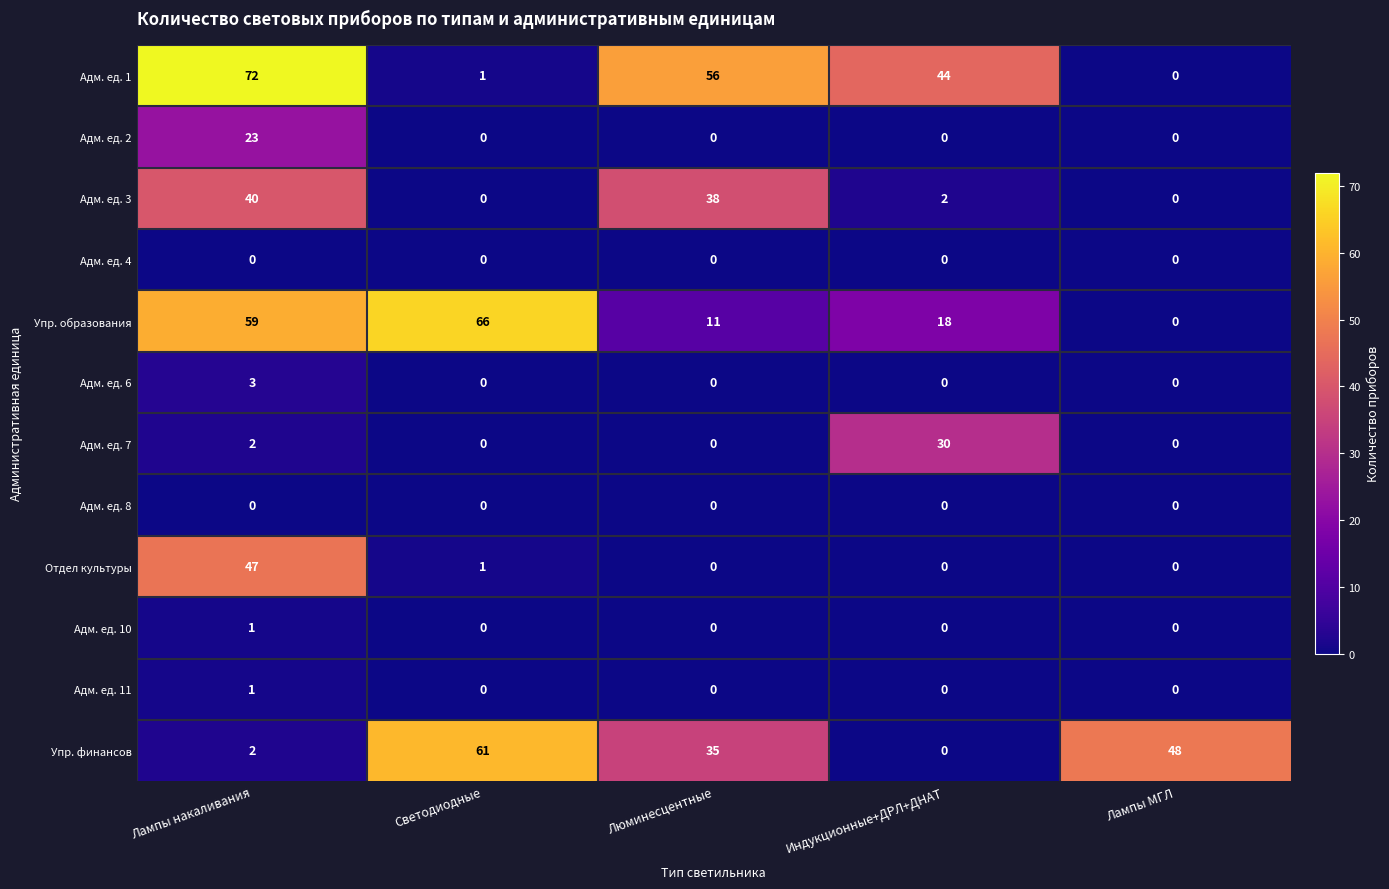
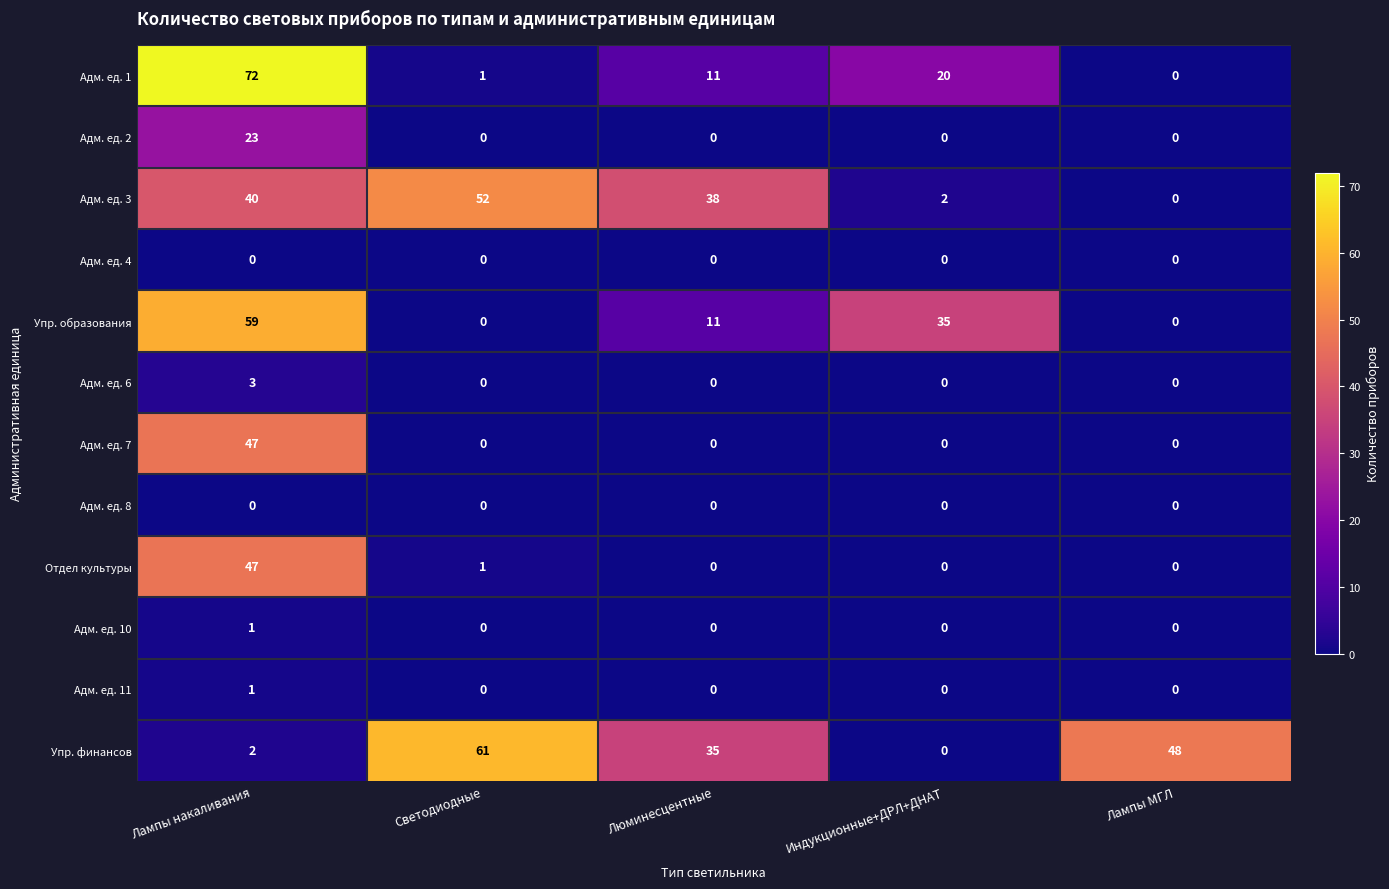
Адм. ед. 1, Люминесцентные: 56 -> 11
Адм. ед. 1, Индукционные+ДРЛ+ДНАТ: 44 -> 20
Адм. ед. 3, Светодиодные: 0 -> 52
Упр. образования, Светодиодные: 66 -> 0
Упр. образования, Индукционные+ДРЛ+ДНАТ: 18 -> 35
Адм. ед. 7, Лампы накаливания: 2 -> 47
Адм. ед. 7, Индукционные+ДРЛ+ДНАТ: 30 -> 0
